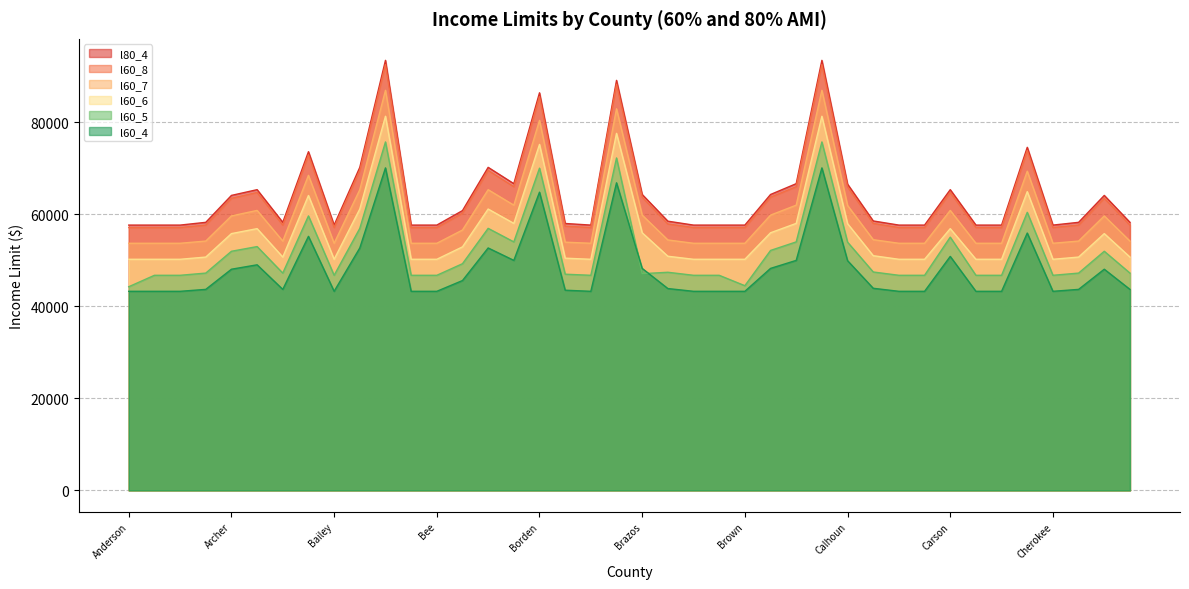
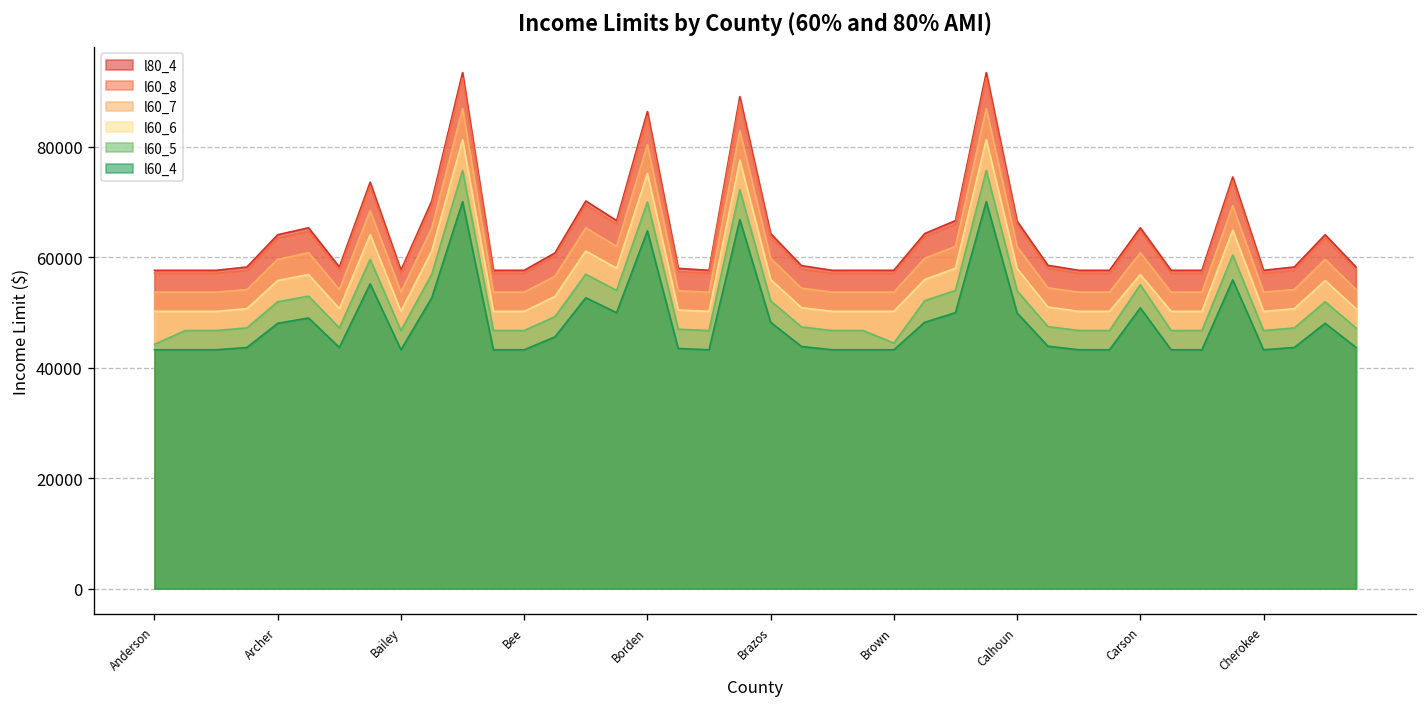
l60_5, Brazos: 47000 -> 52000
